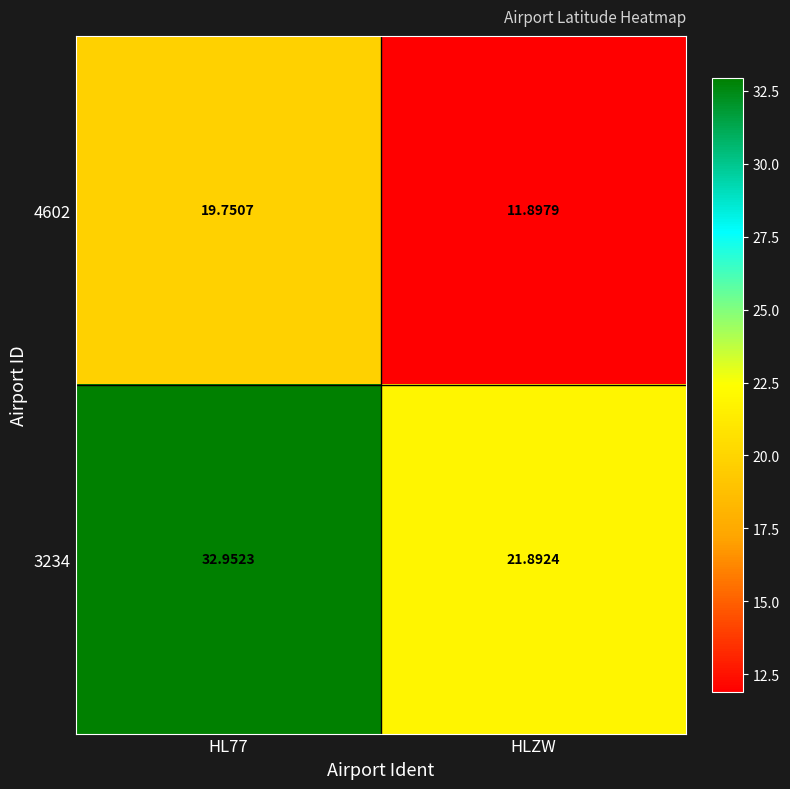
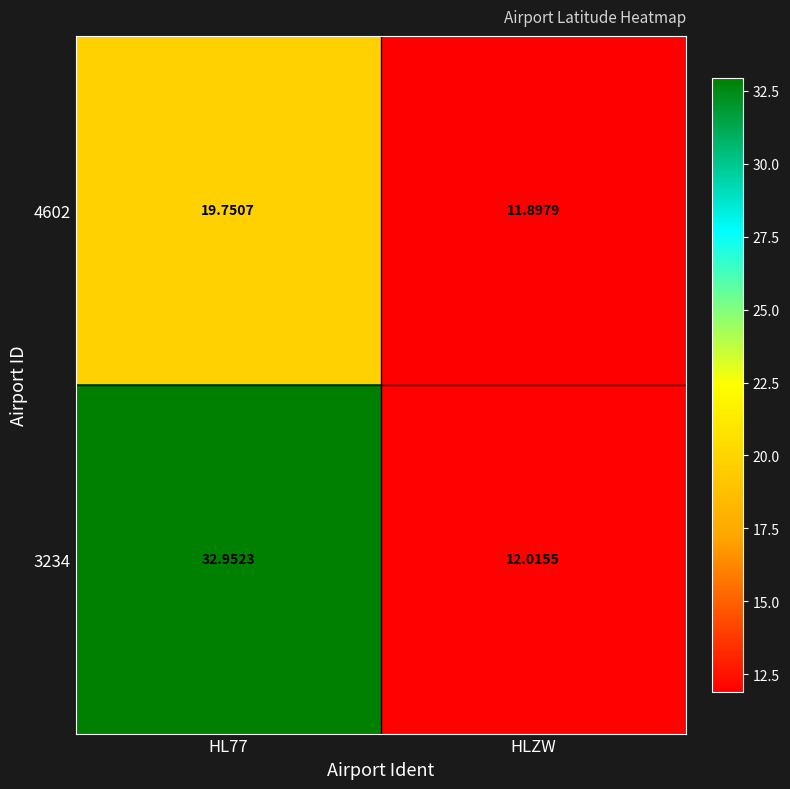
3234, HLZW: 21.8924 -> 12.0155
